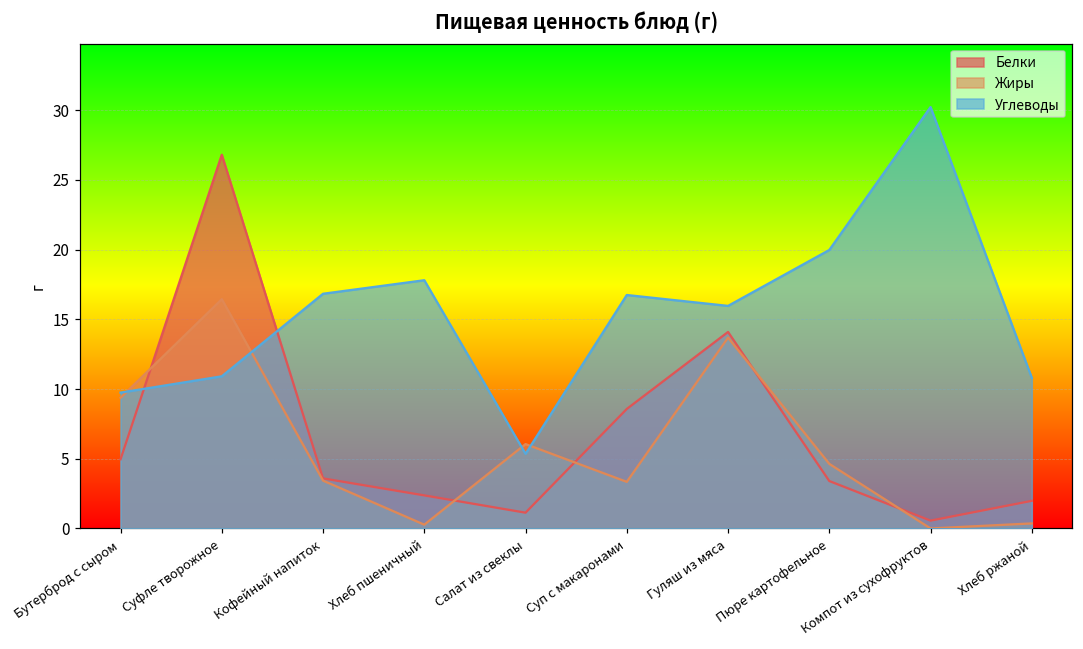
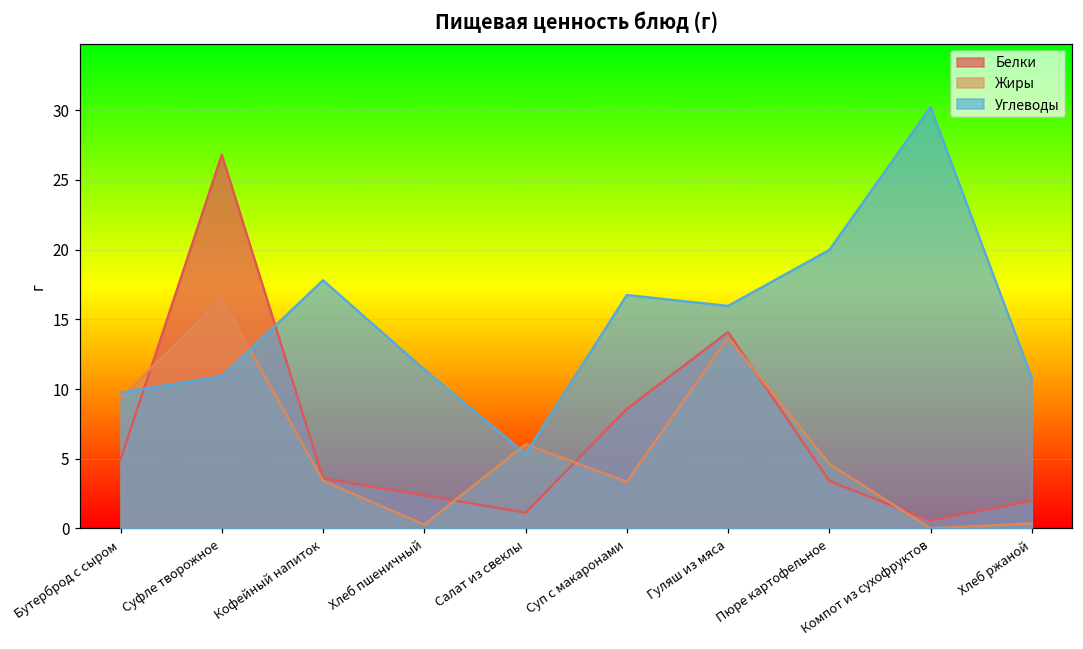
Углеводы, Кофейный напиток: 16.8 -> 17.8
Углеводы, Хлеб пшеничный: 17.8 -> 11.4
